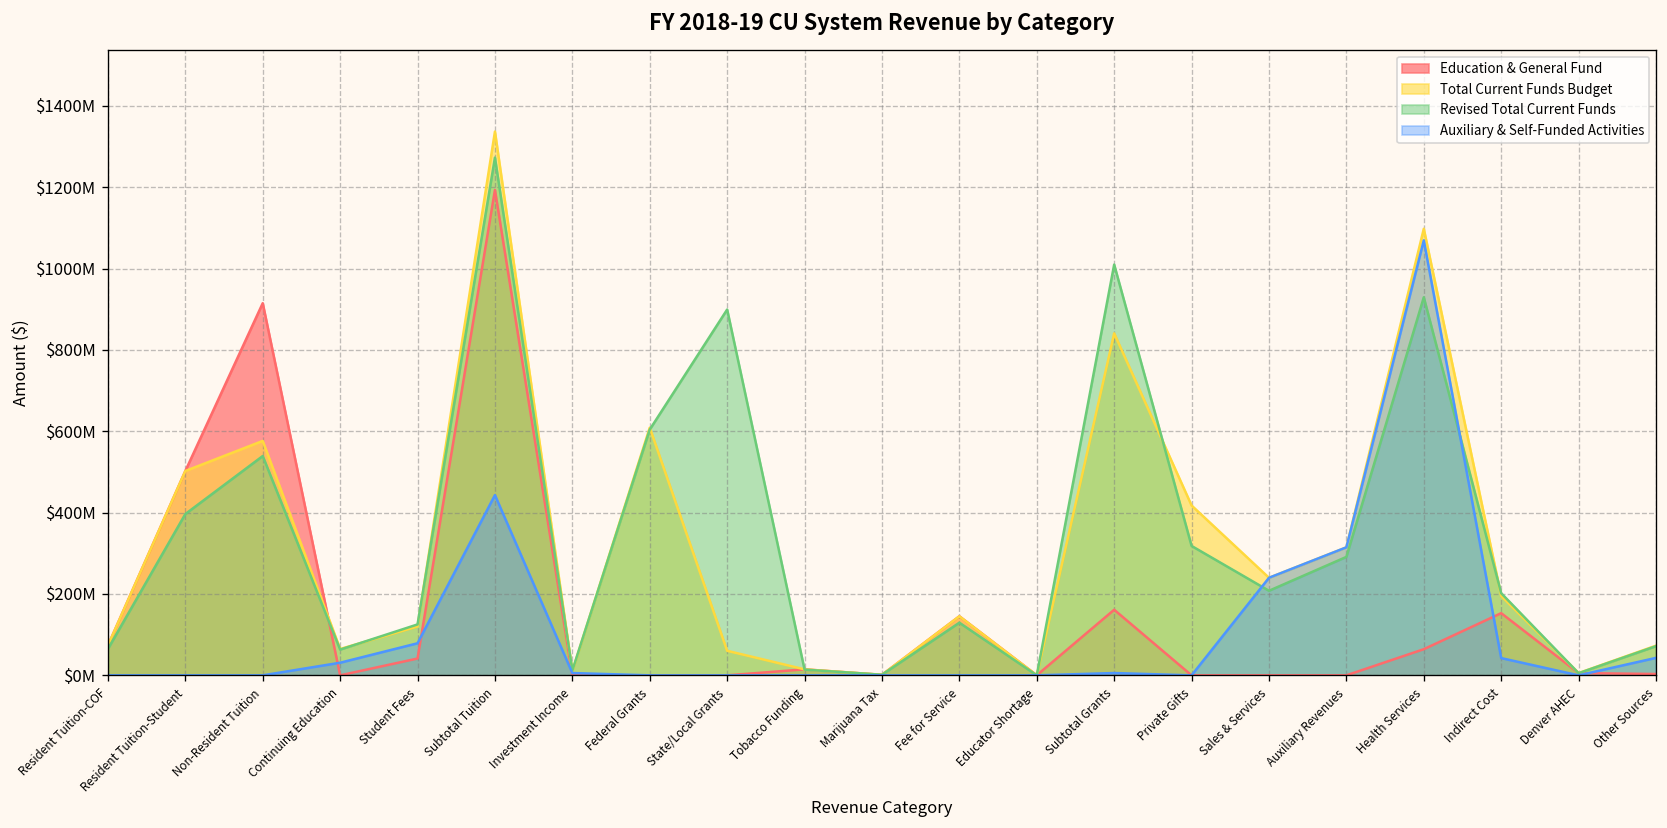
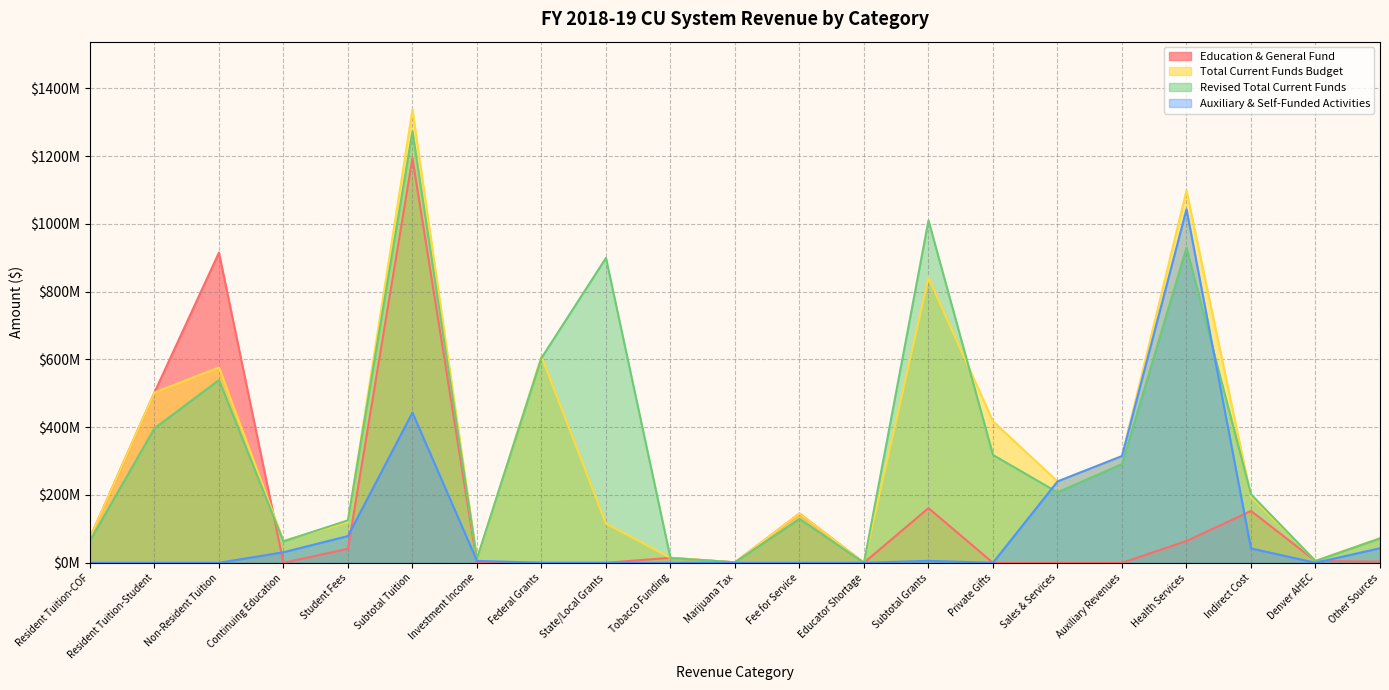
Total Current Funds Budget, State/Local Grants: $60000000 -> $120000000
Auxiliary & Self-Funded Activities, Health Services: $1070000000 -> $1040000000
